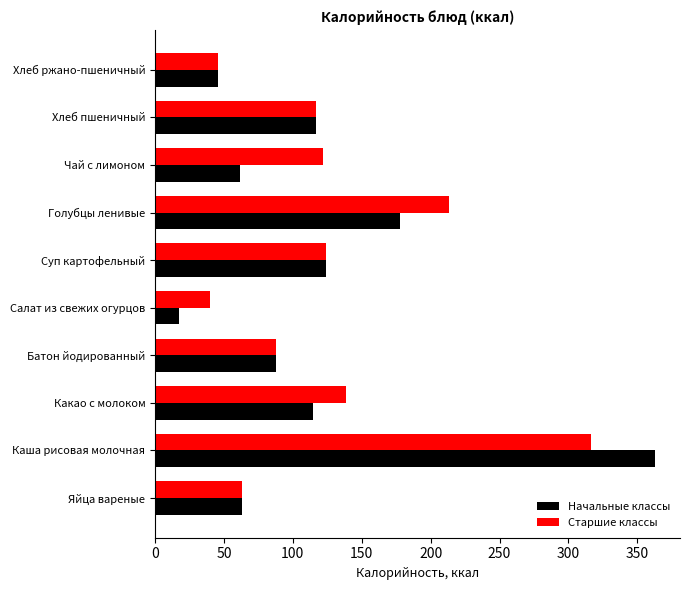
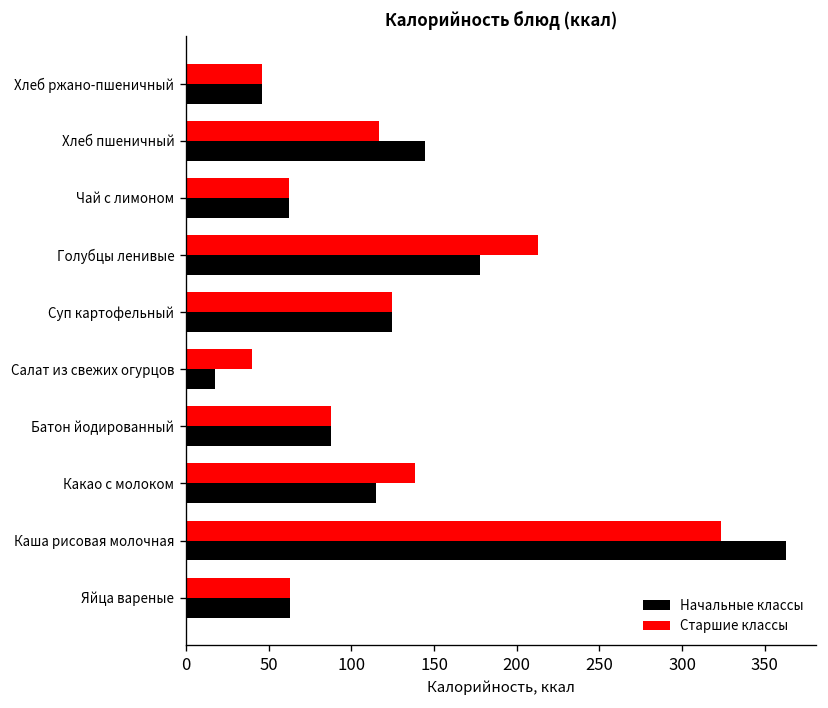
Начальные классы, Хлеб пшеничный: 117 -> 145
Старшие классы, Чай с лимоном: 122 -> 62
Старшие классы, Каша рисовая молочная: 317 -> 324
